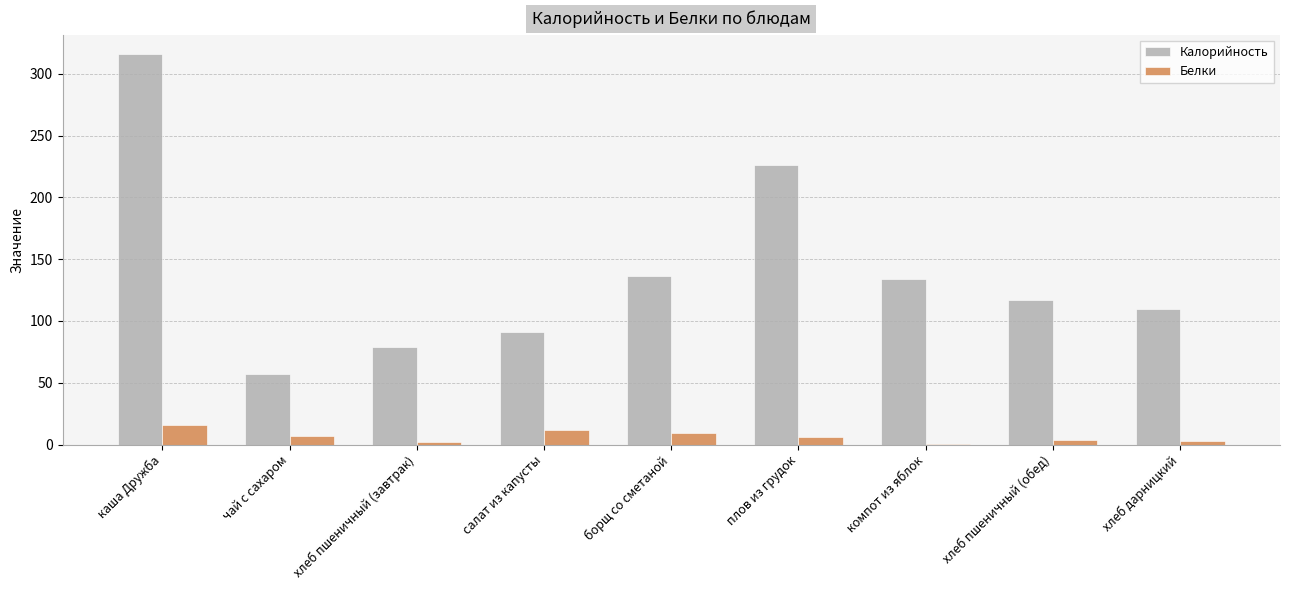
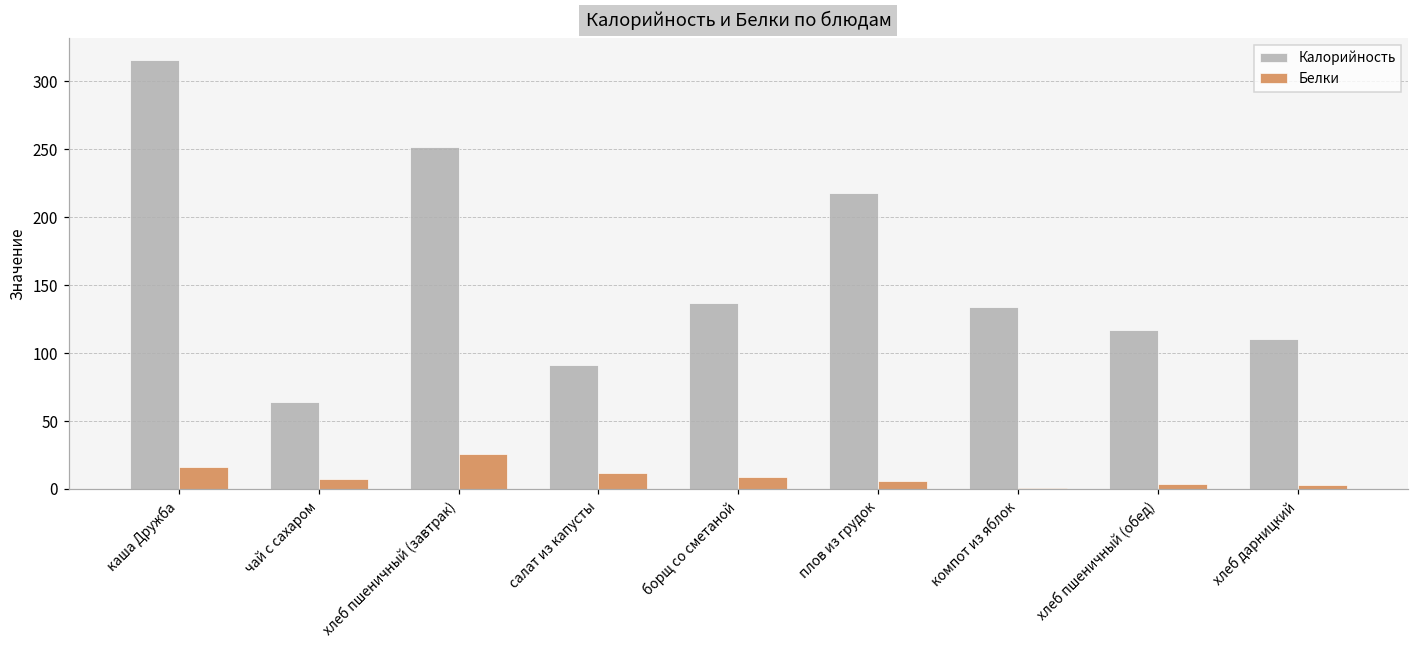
Калорийность, чай с сахаром: 57 -> 64
Калорийность, хлеб пшеничный (завтрак): 79 -> 251
Белки, хлеб пшеничный (завтрак): 2 -> 26
Калорийность, плов из грудок: 226 -> 218
